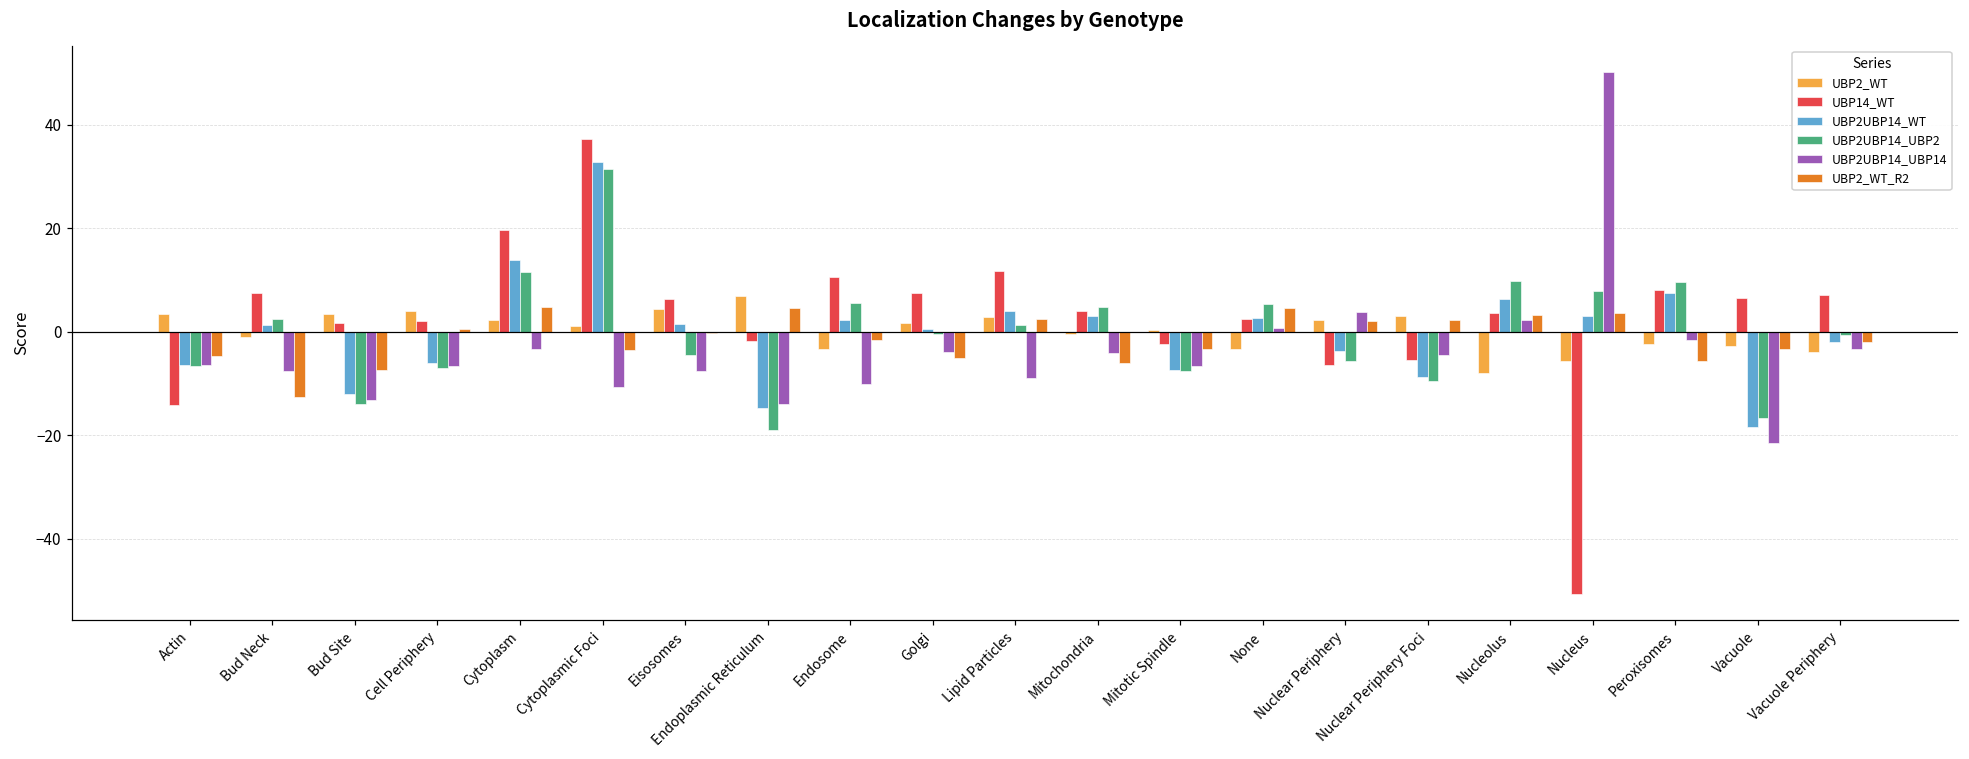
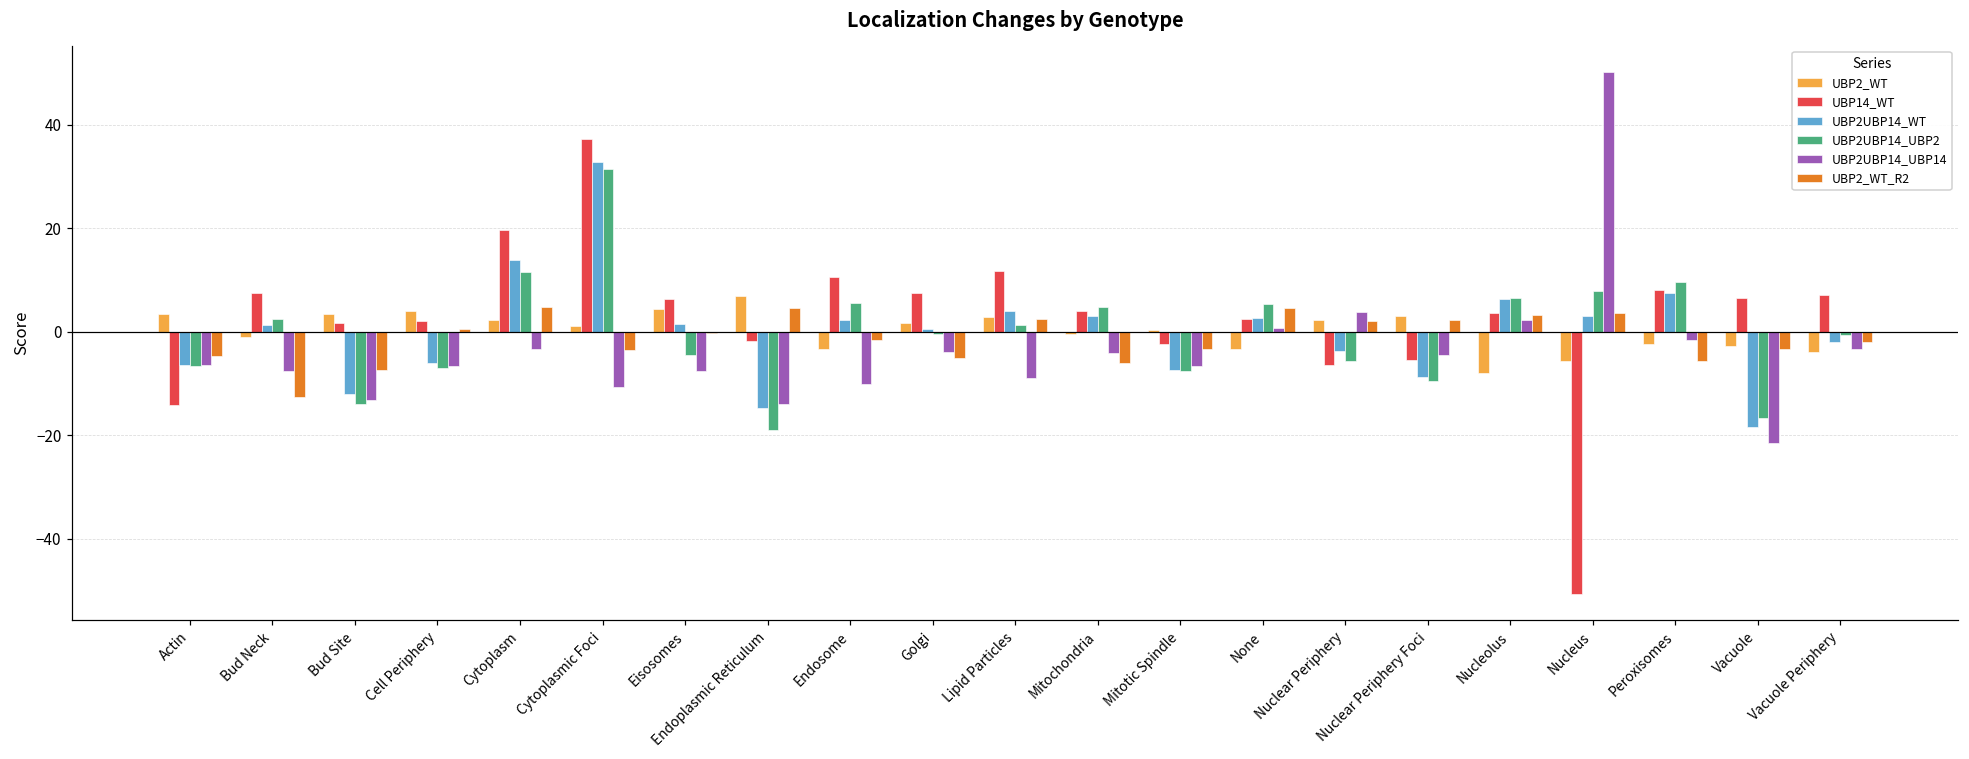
UBP2UBP14_UBP2, Nucleolus: 10 -> 7
